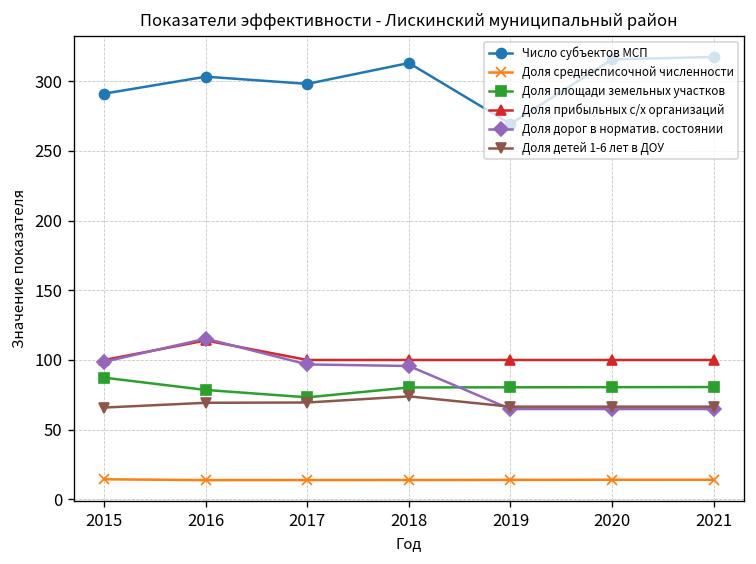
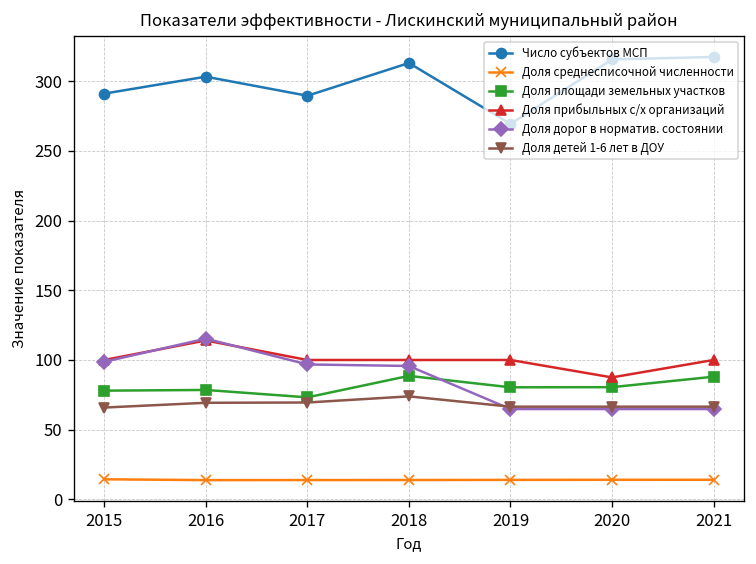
Доля площади земельных участков, 2015: 87 -> 78
Число субъектов МСП, 2017: 298 -> 290
Доля площади земельных участков, 2018: 80 -> 89
Доля прибыльных с/х организаций, 2020: 100 -> 88
Доля площади земельных участков, 2021: 81 -> 88
